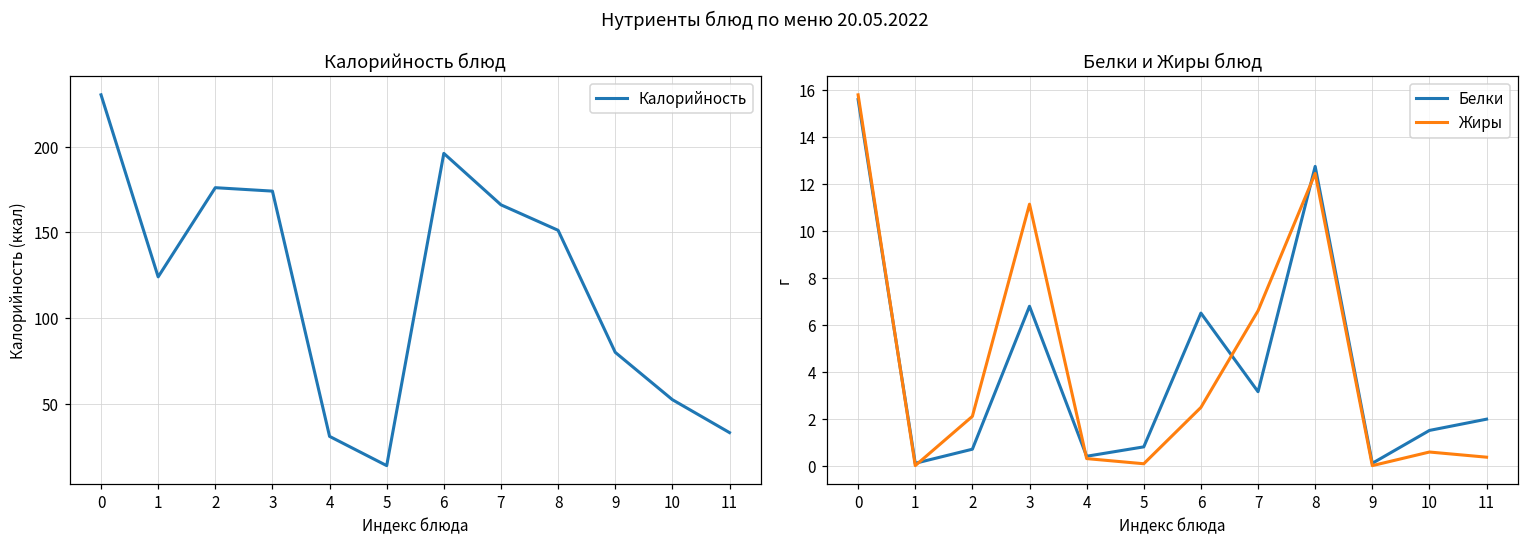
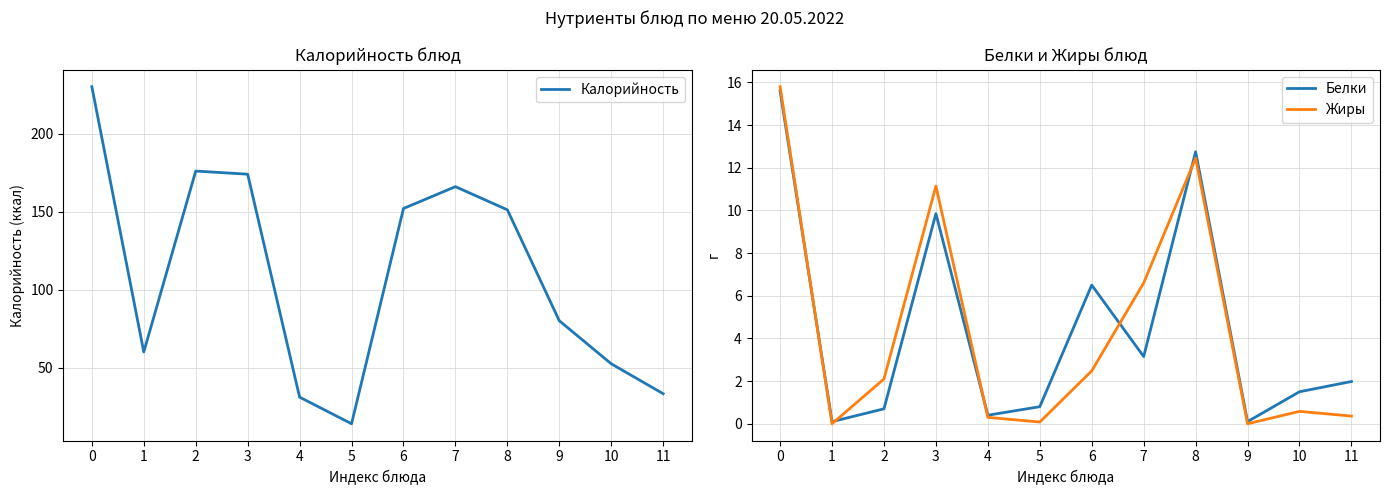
Калорийность блюд, 1: 124 -> 60
Калорийность блюд, 6: 196 -> 152
Белки и Жиры блюд, Белки, 3: 6.8 -> 9.9
